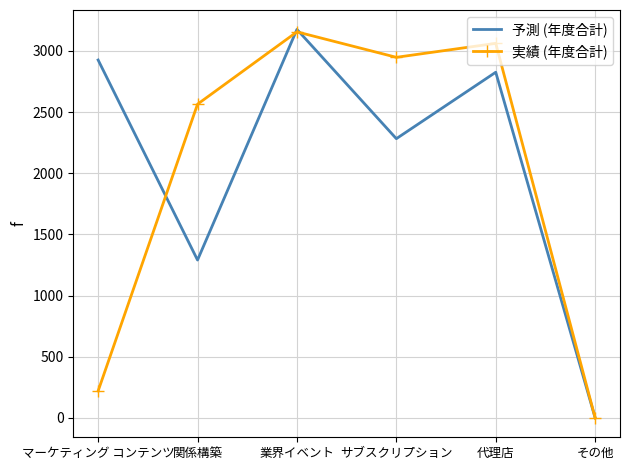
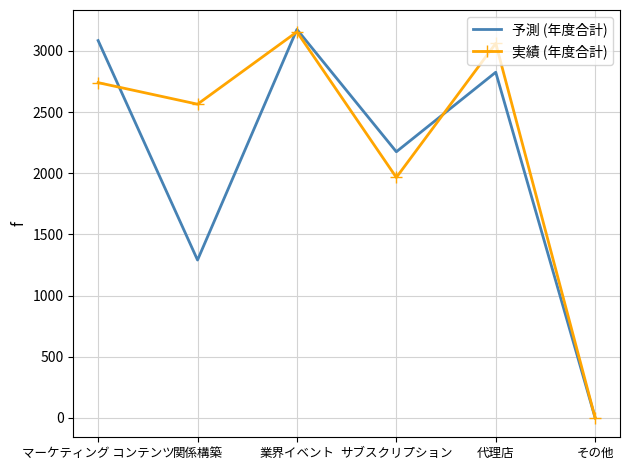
予測 (年度合計), マーケティング コンテンツ: 2930 -> 3080
実績 (年度合計), マーケティング コンテンツ: 220 -> 2740
予測 (年度合計), サブスクリプション: 2280 -> 2180
実績 (年度合計), サブスクリプション: 2950 -> 1970
